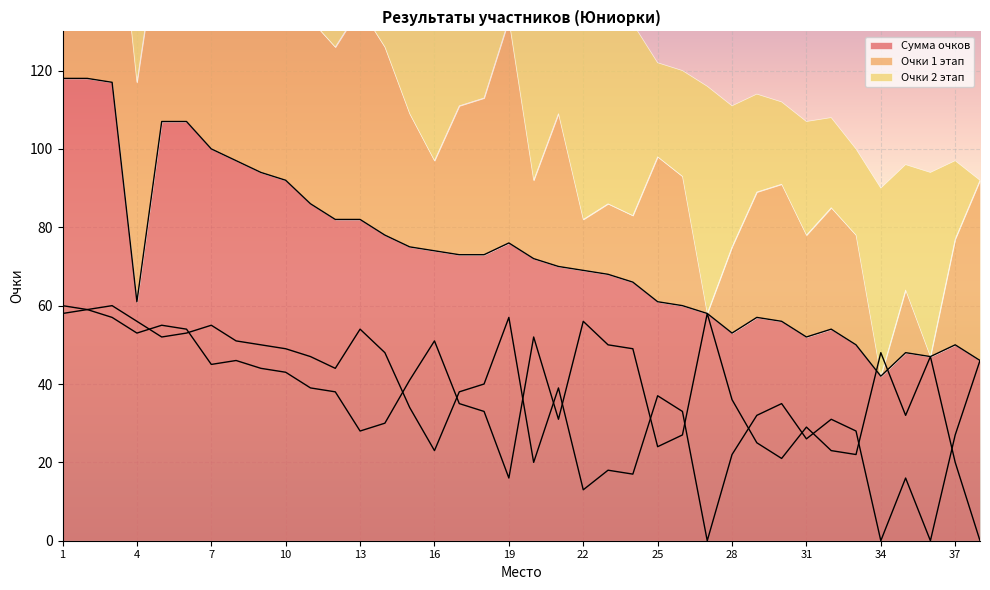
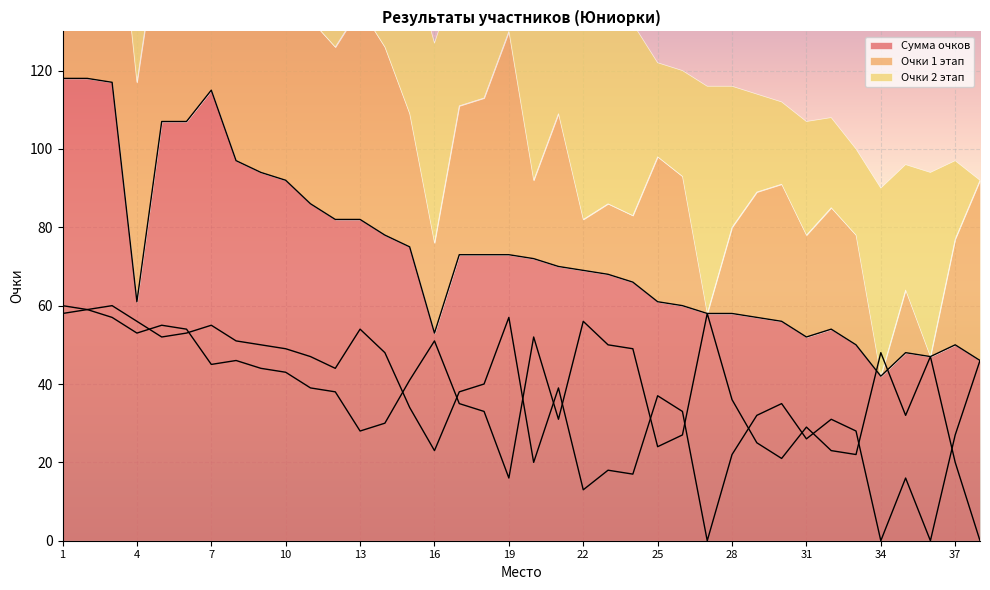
Сумма очков, 7: 100 -> 115
Сумма очков, 16: 74 -> 53
Сумма очков, 19: 76 -> 73
Сумма очков, 28: 53 -> 58
